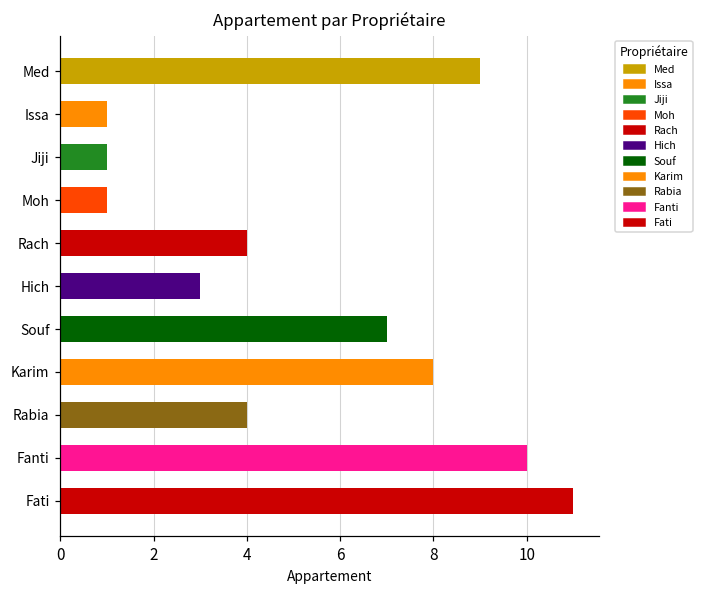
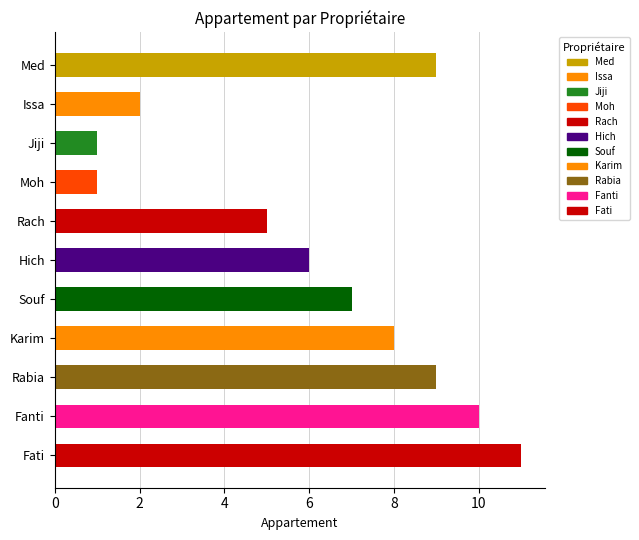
Issa: 1 -> 2
Rach: 4 -> 5
Hich: 3 -> 6
Rabia: 4 -> 9
